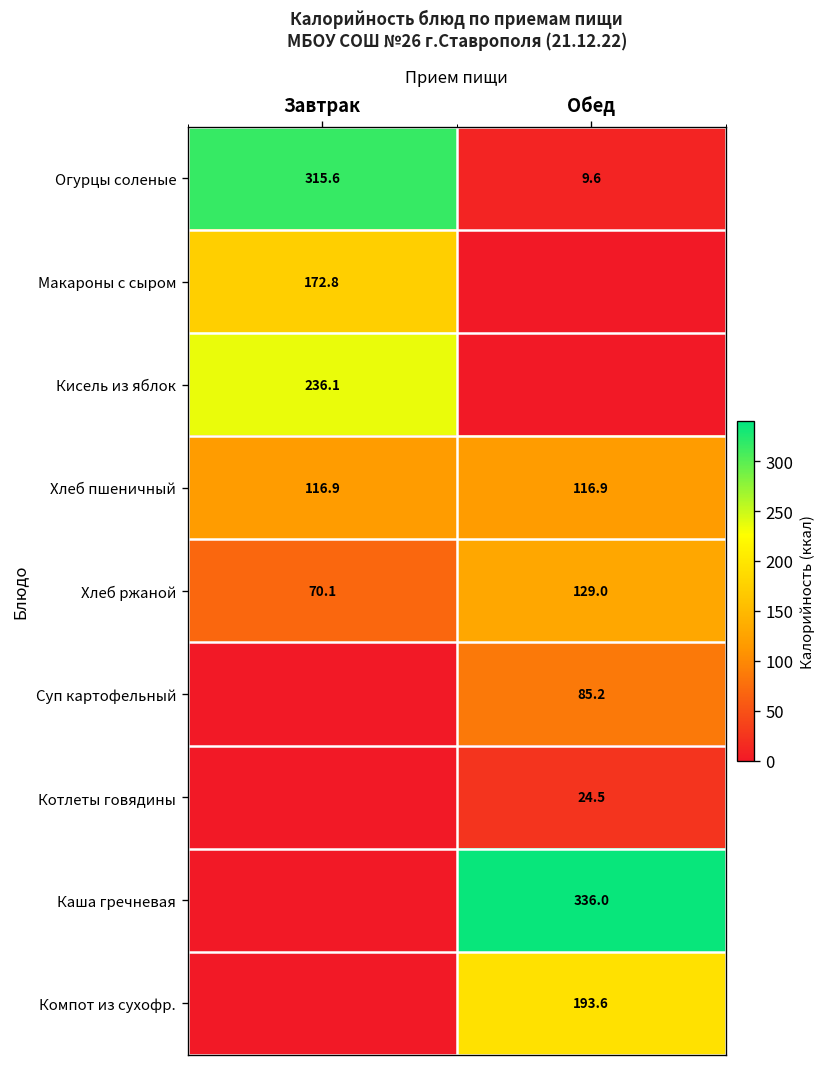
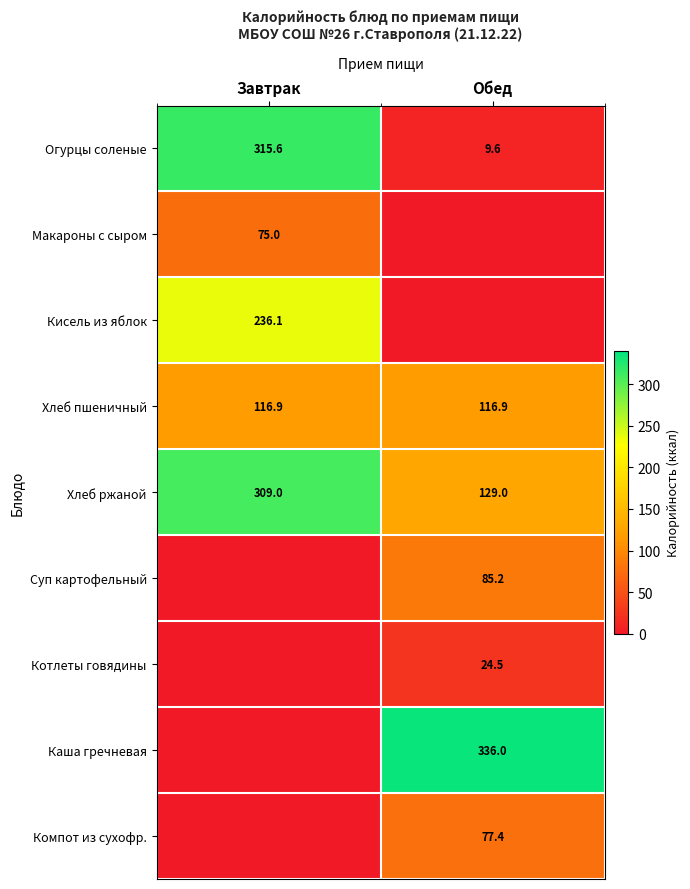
Макароны с сыром, Завтрак: 172.8 -> 75.0
Хлеб ржаной, Завтрак: 70.1 -> 309.0
Компот из сухофр., Обед: 193.6 -> 77.4
